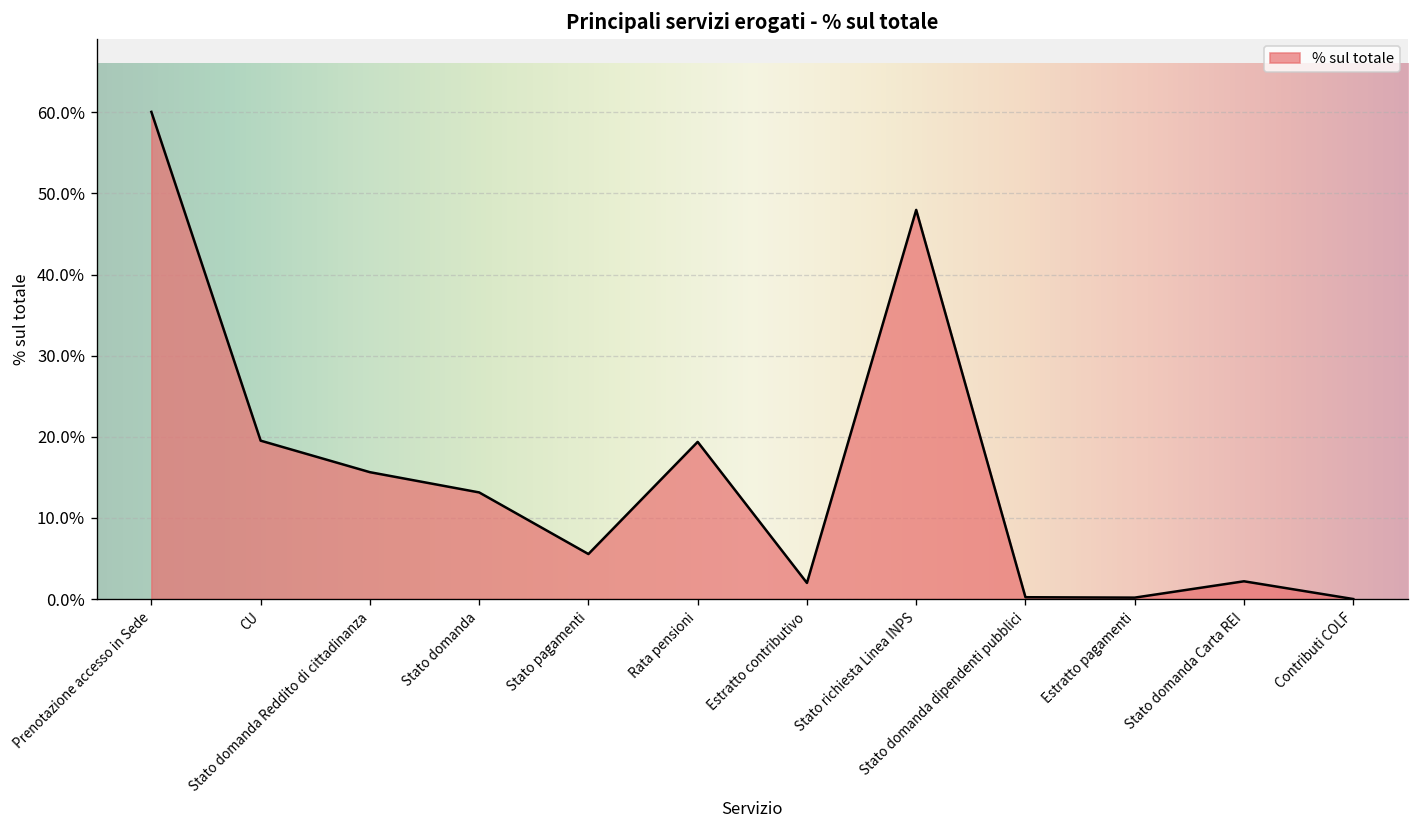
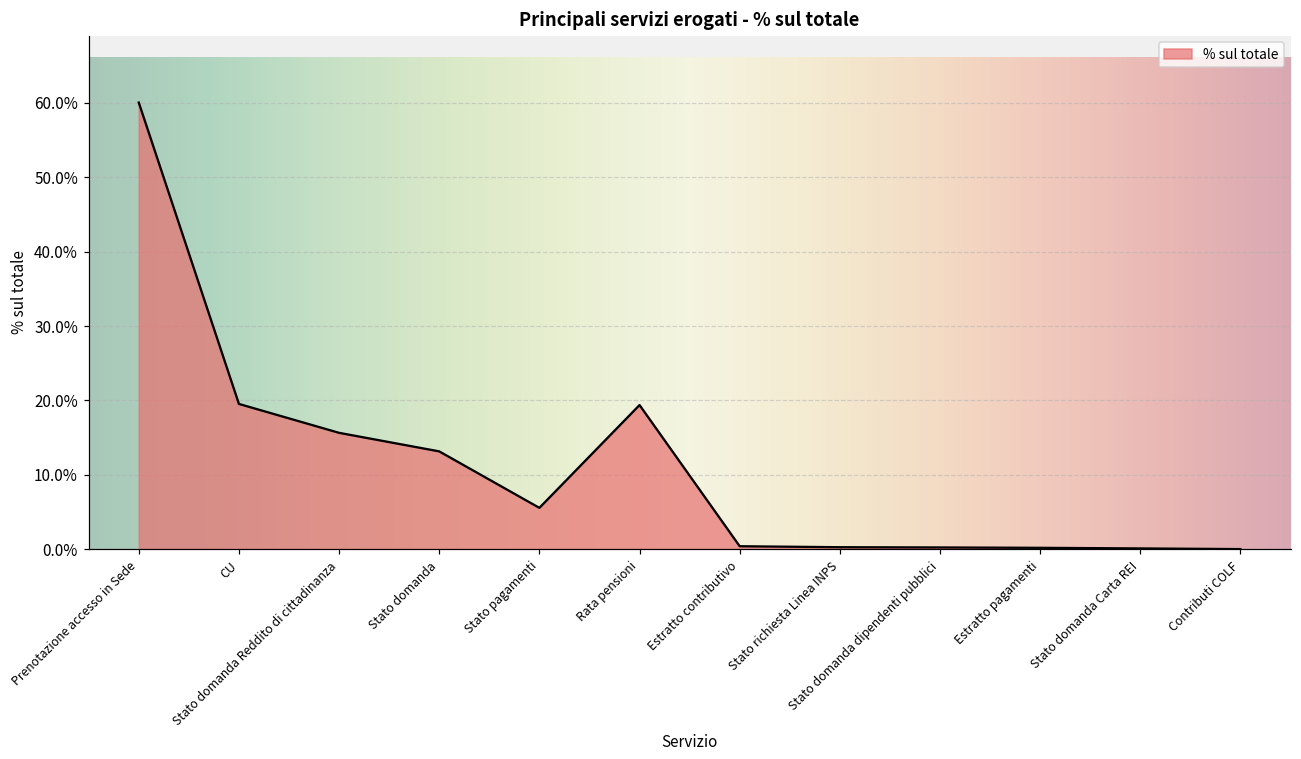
Estratto contributivo: 2% -> 0%
Stato richiesta Linea INPS: 48% -> 0%
Stato domanda Carta REI: 2% -> 0%
